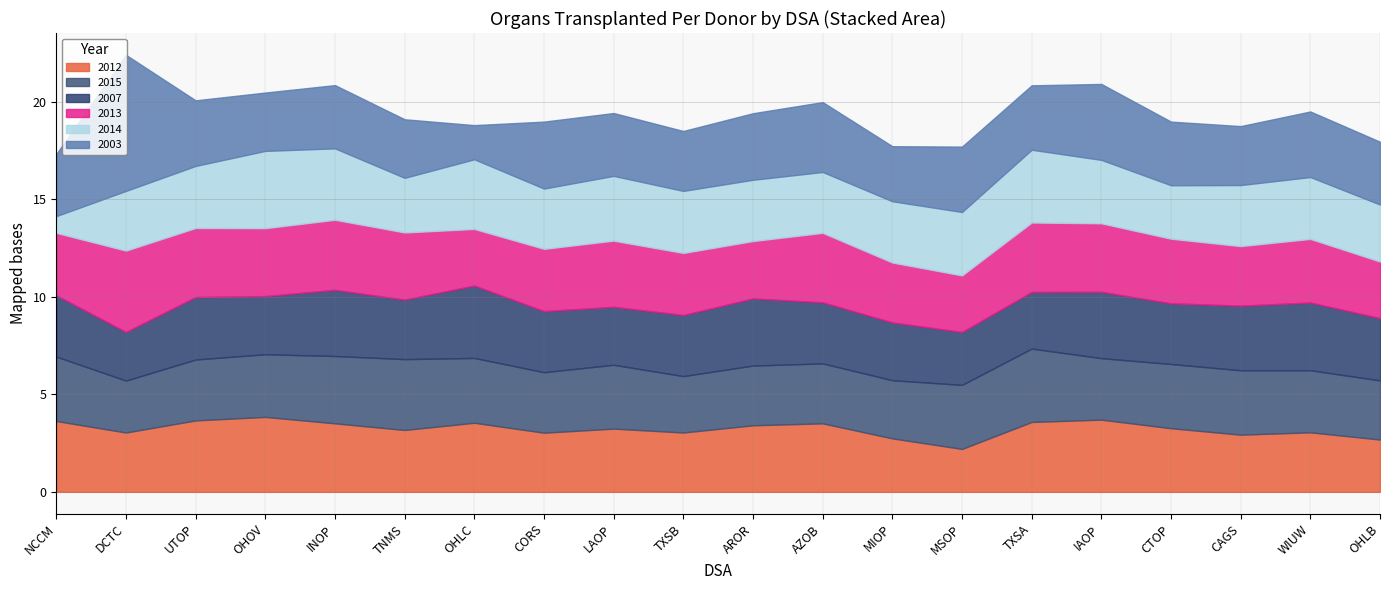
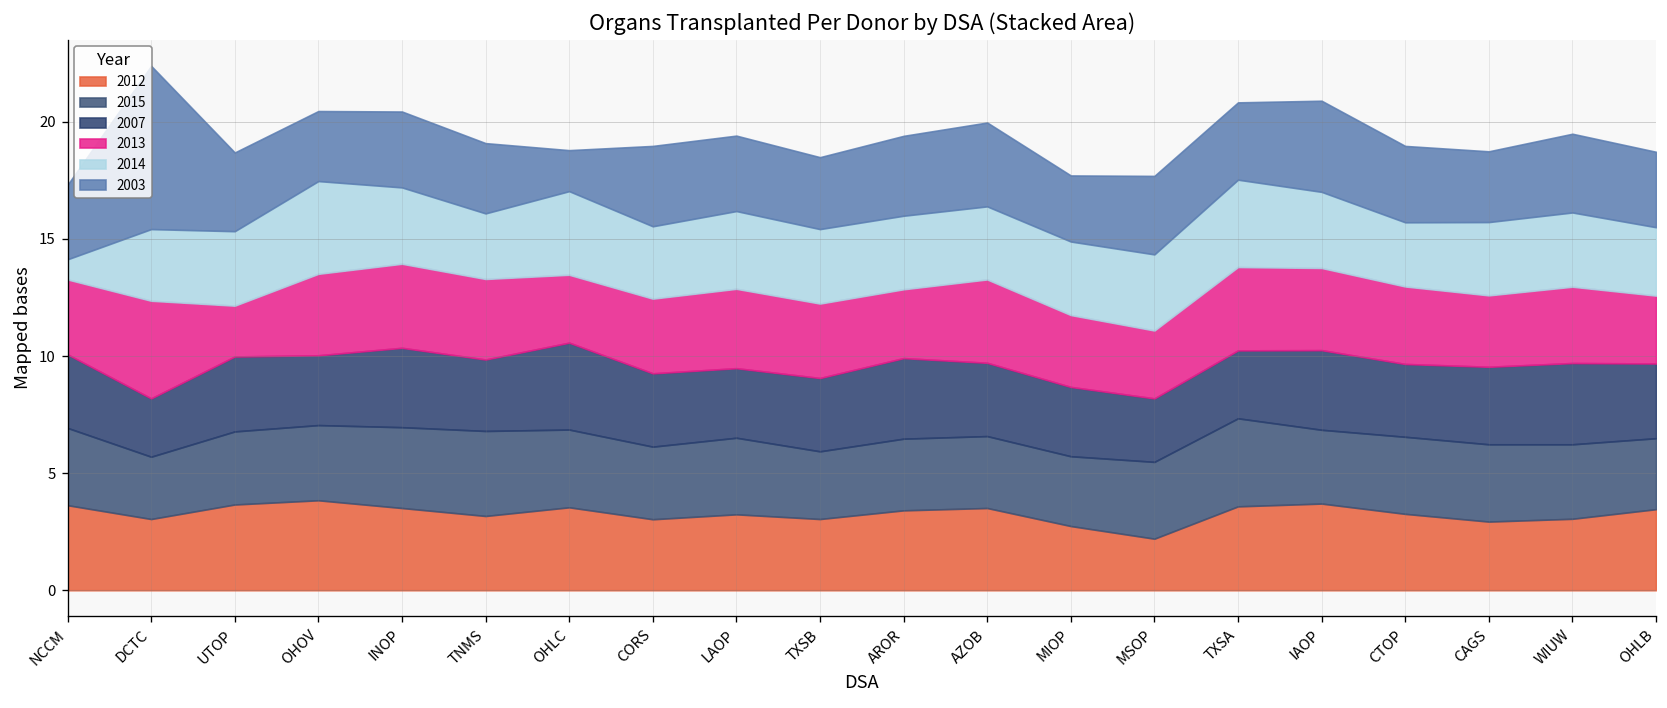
2013, UTOP: 3.5 -> 2.2
2014, INOP: 3.7 -> 3.3
2012, OHLB: 2.7 -> 3.5
